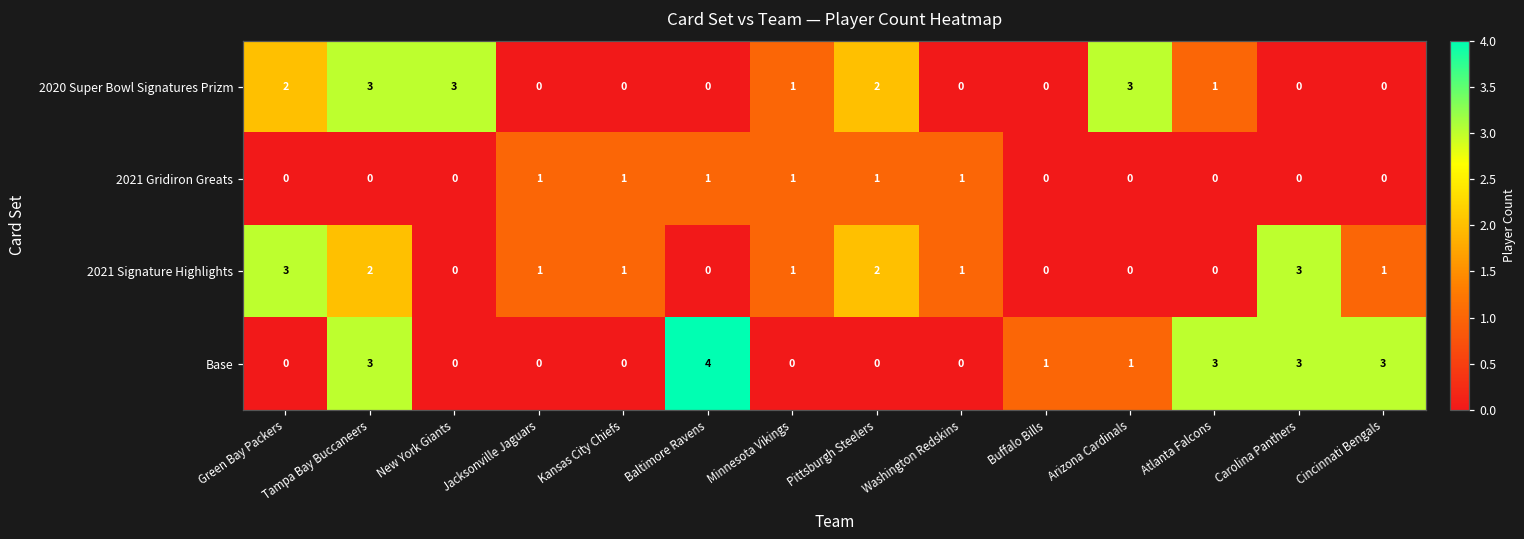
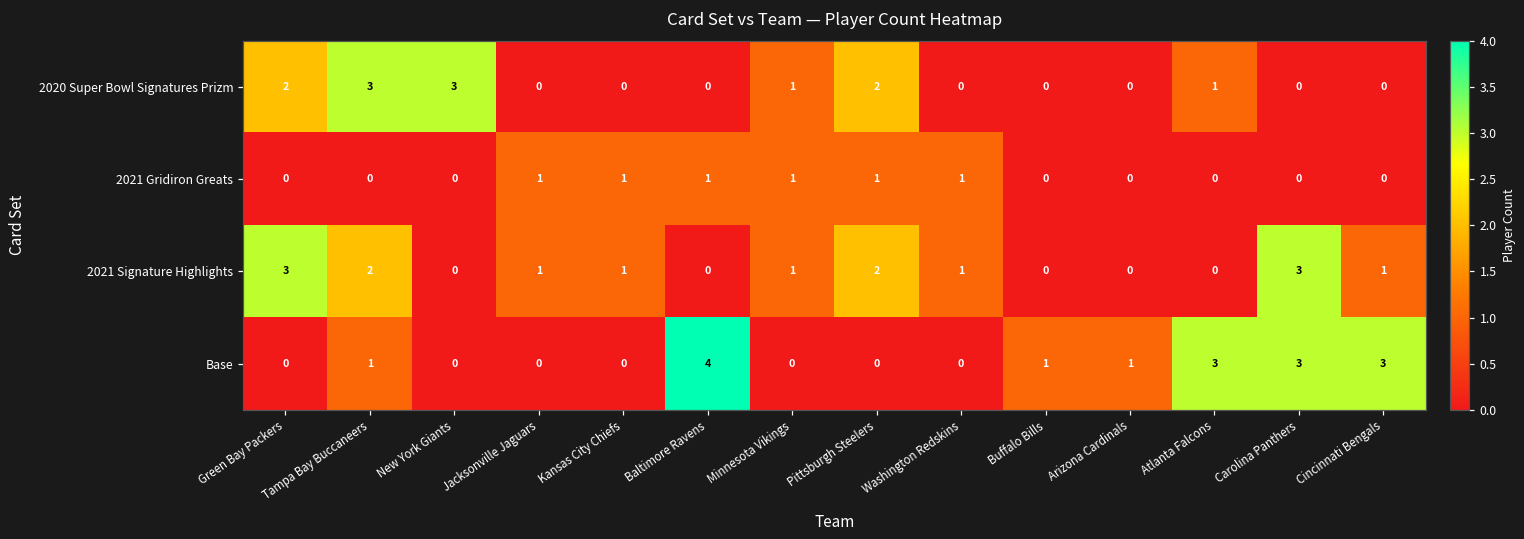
2020 Super Bowl Signatures Prizm, Arizona Cardinals: 3 -> 0
Base, Tampa Bay Buccaneers: 3 -> 1
